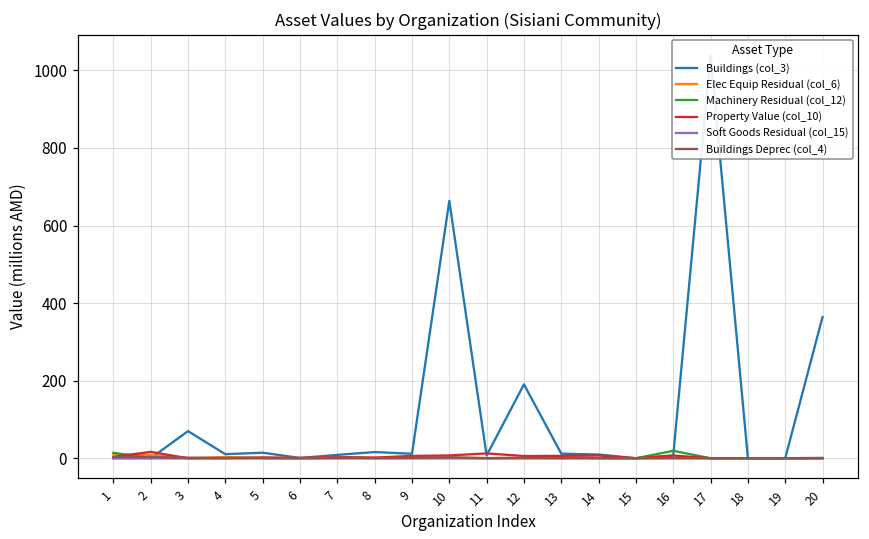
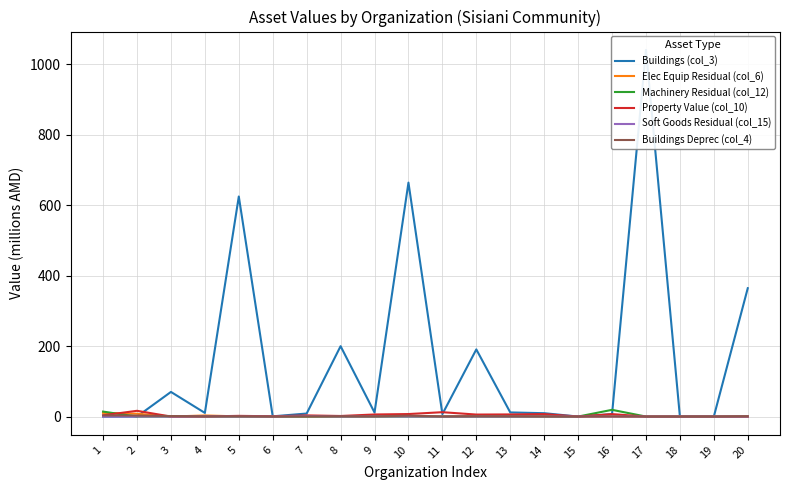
Buildings (col_3), 5: 10 -> 620
Buildings (col_3), 8: 20 -> 200
